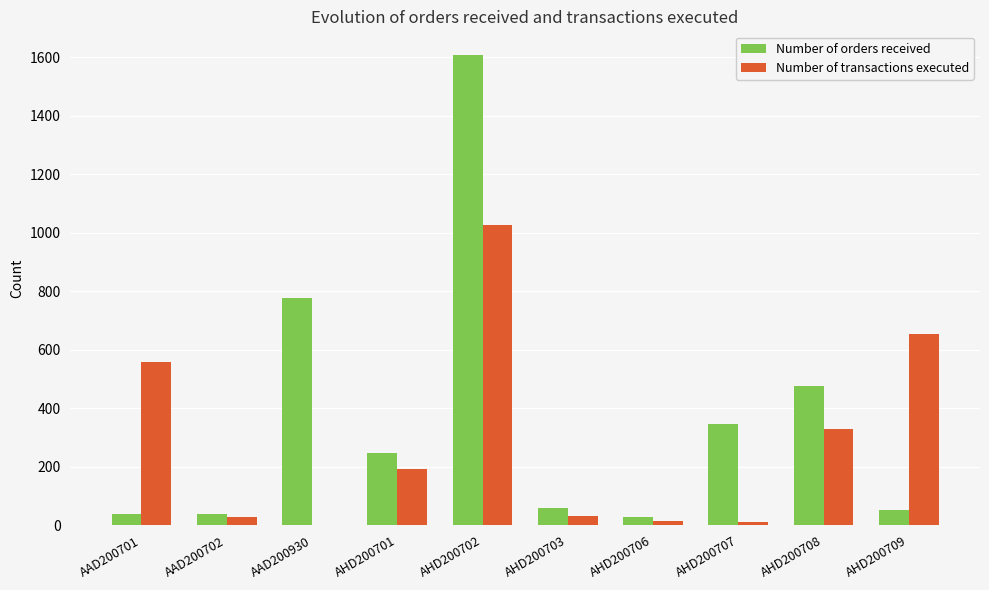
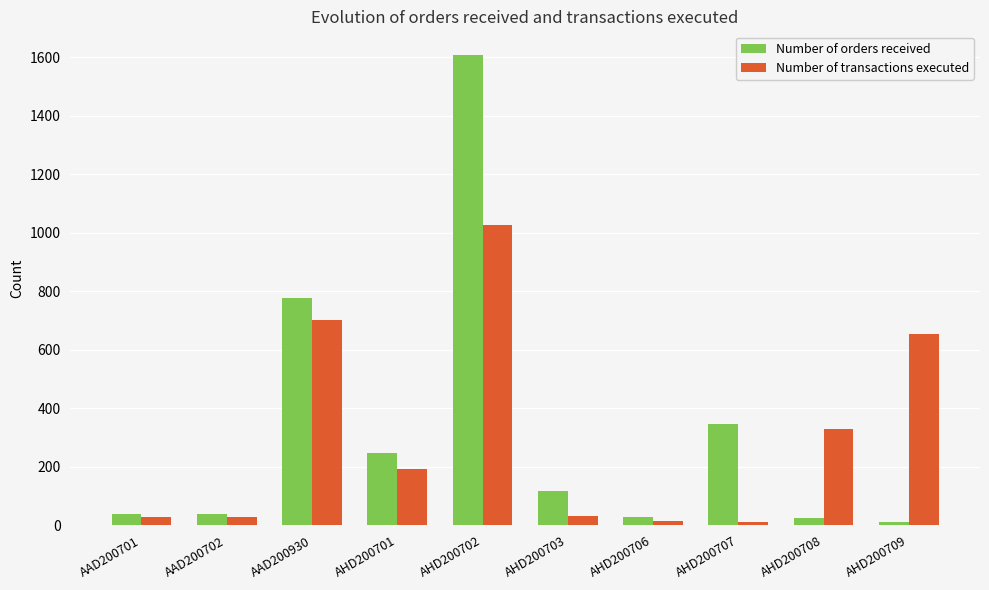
Number of transactions executed, AAD200701: 560 -> 30
Number of transactions executed, AAD200930: 0 -> 700
Number of orders received, AHD200703: 60 -> 120
Number of orders received, AHD200708: 480 -> 30
Number of orders received, AHD200709: 50 -> 10
